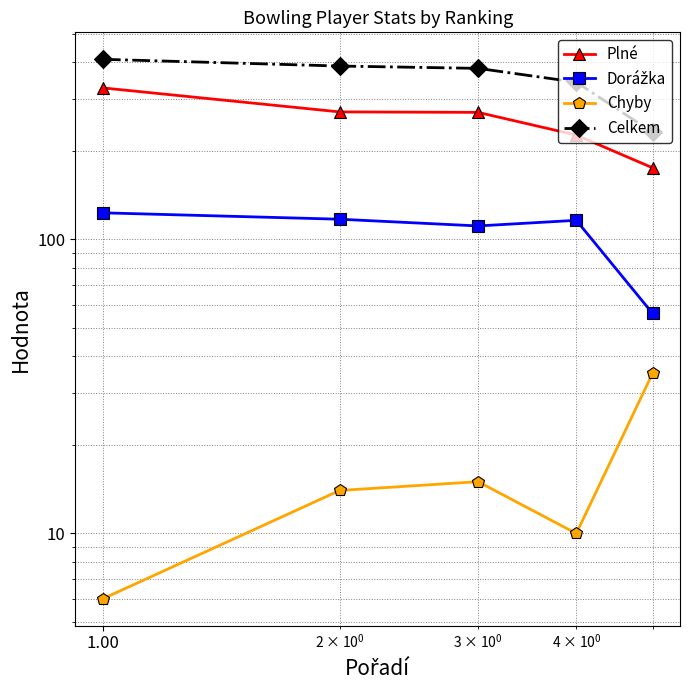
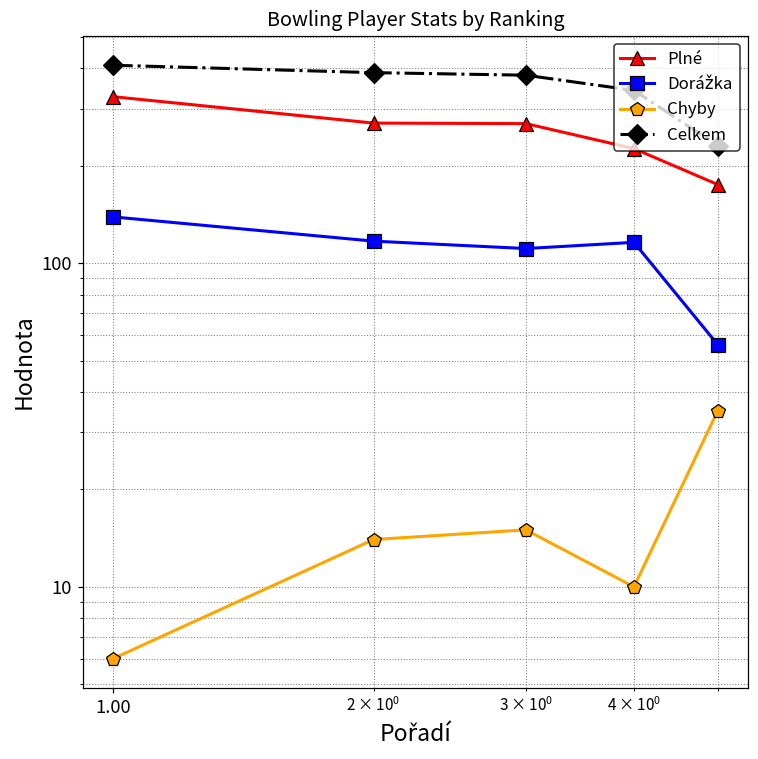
Dorážka, 1.00: 123 -> 140
